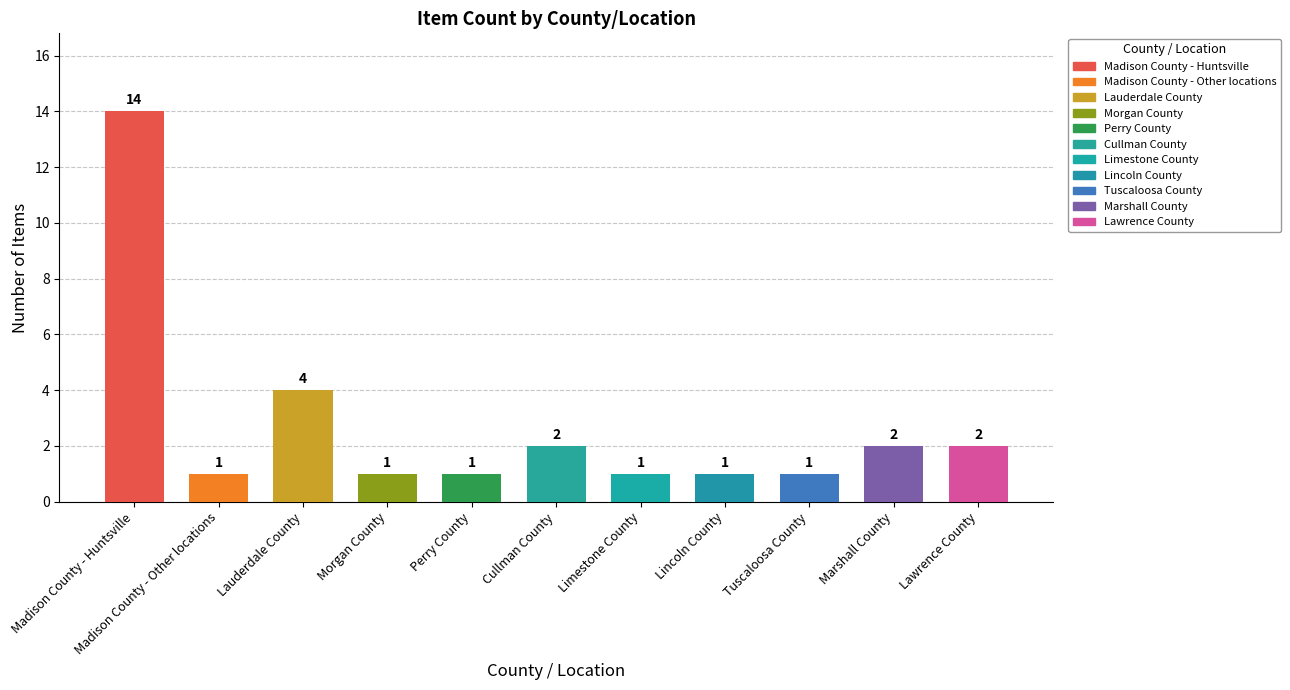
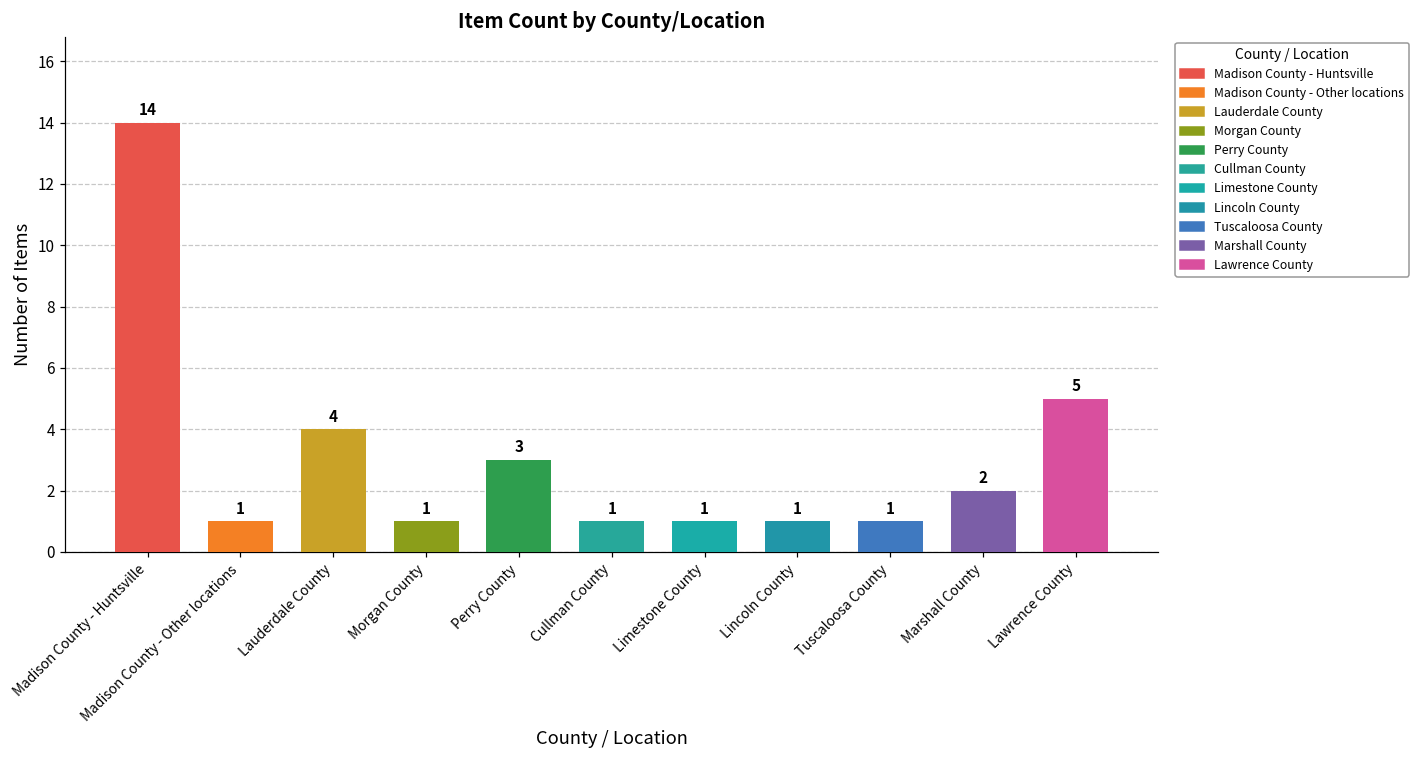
Perry County: 1 -> 3
Cullman County: 2 -> 1
Lawrence County: 2 -> 5
